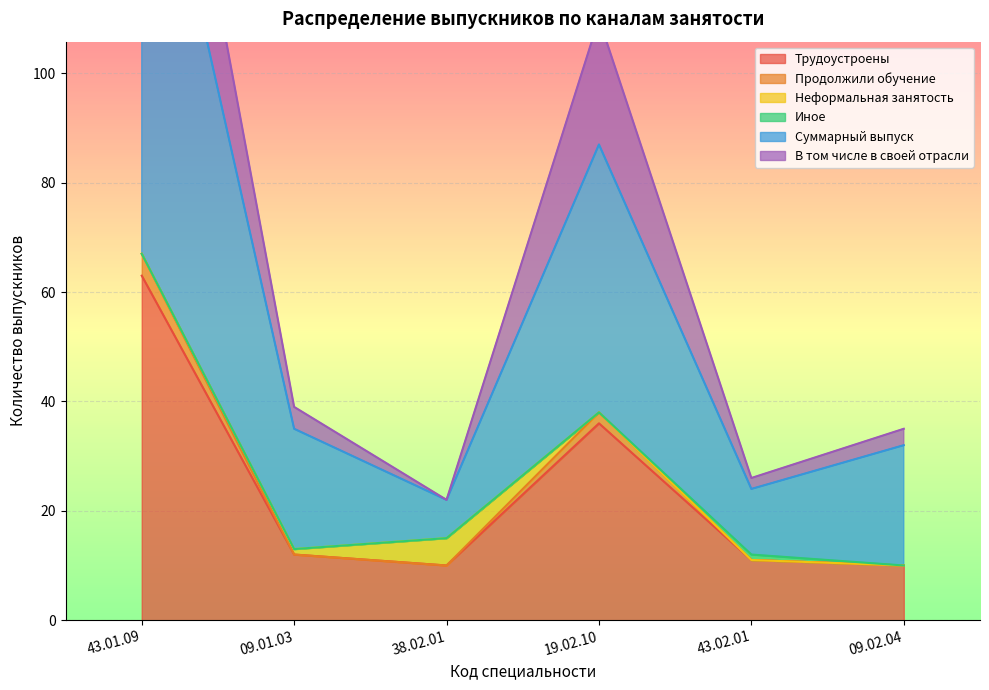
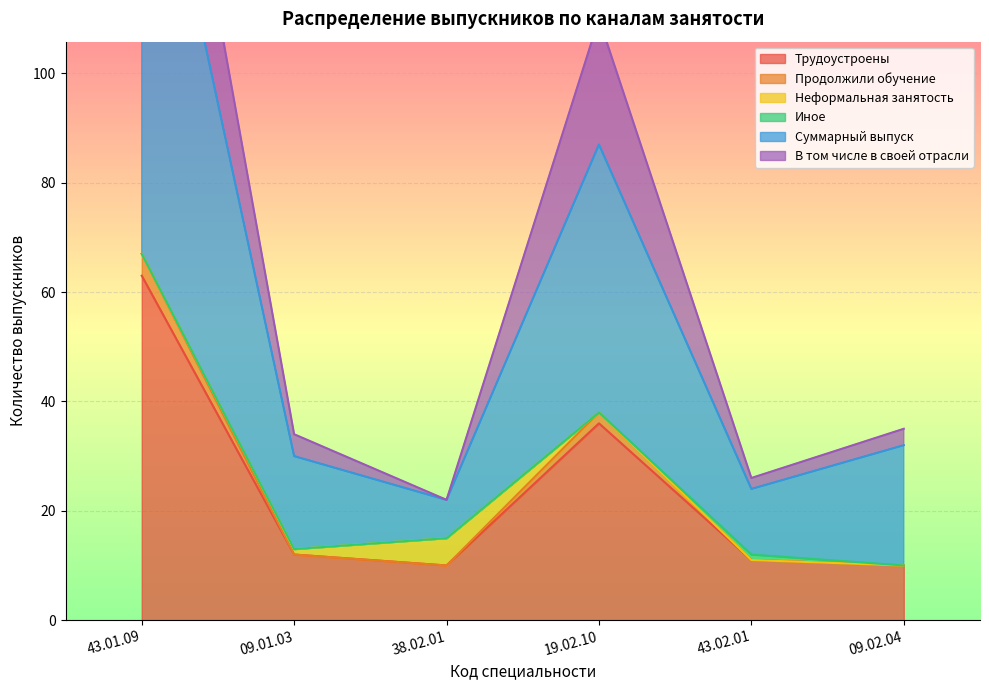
Суммарный выпуск, 09.01.03: 22 -> 17
